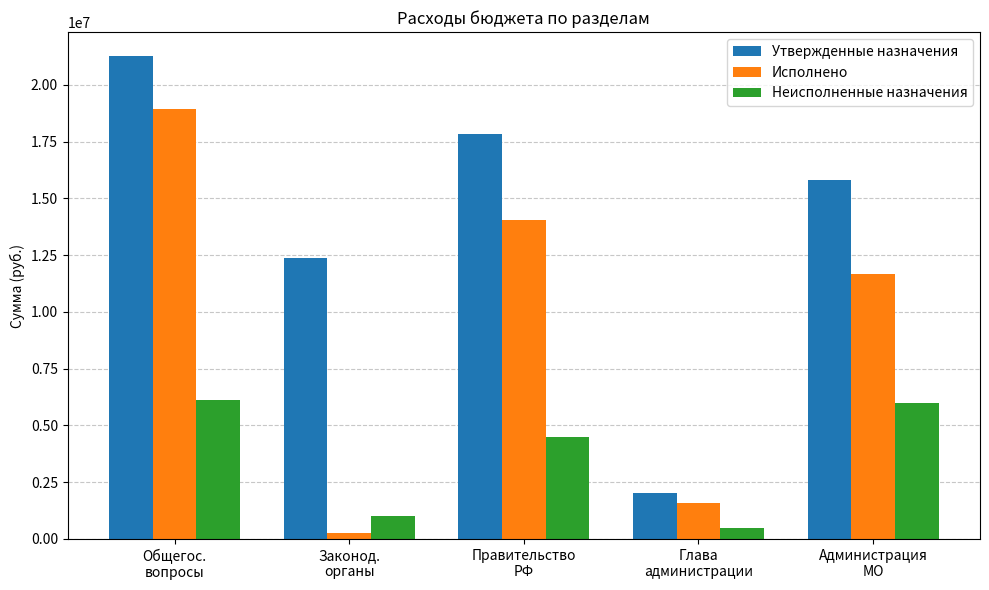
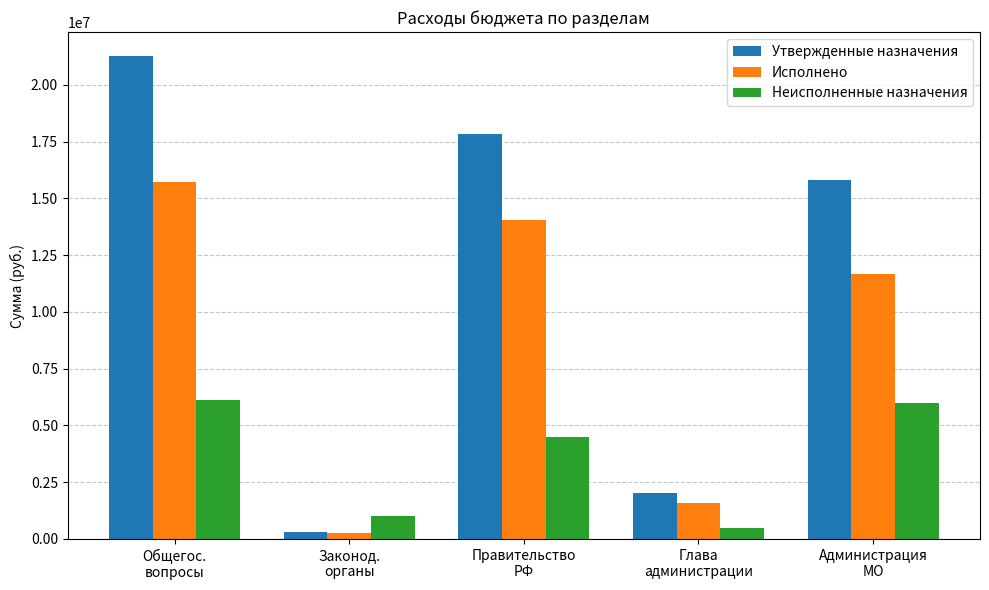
Исполнено, Общегос. вопросы: 18900000 -> 15700000
Утвержденные назначения, Законод. органы: 12400000 -> 300000
